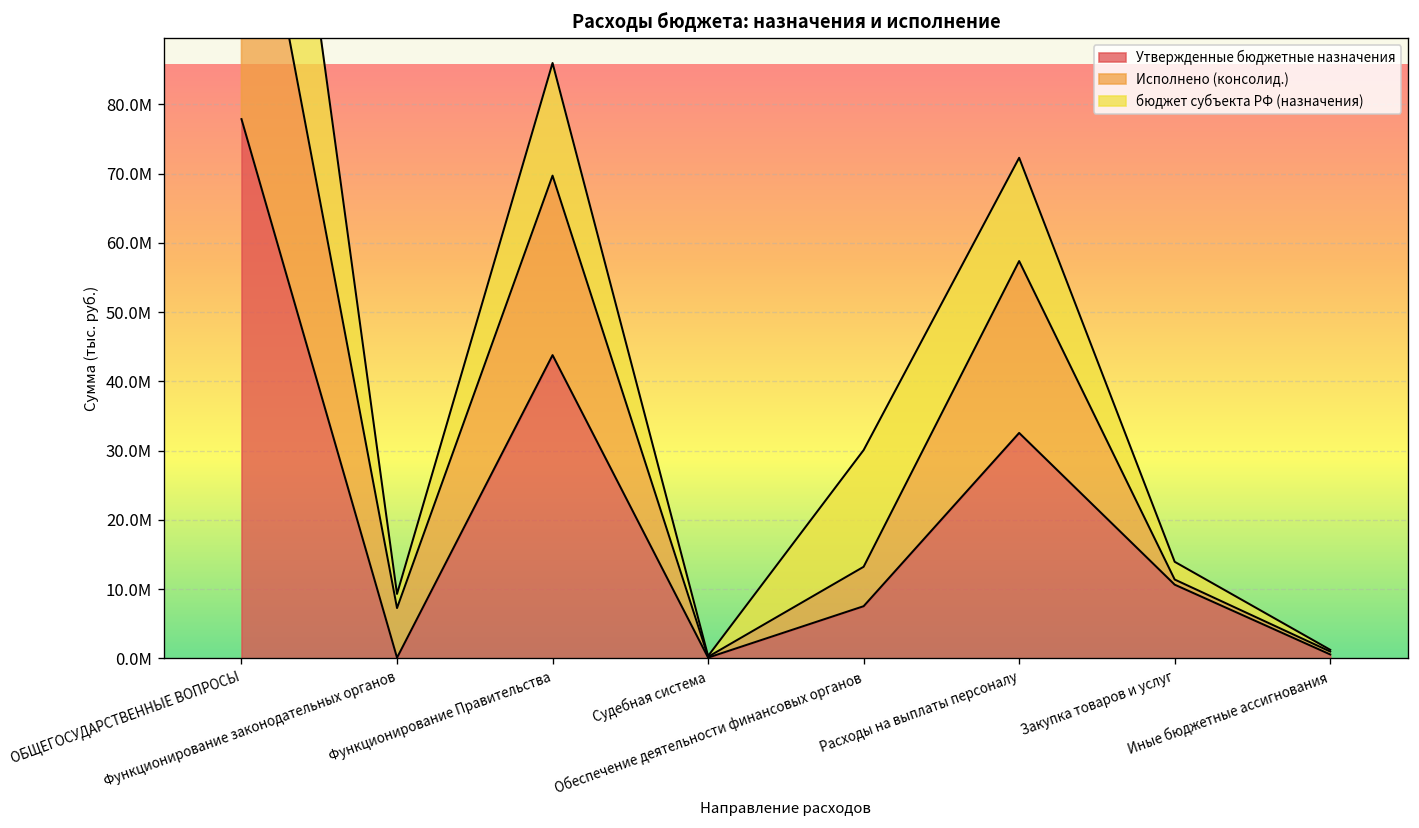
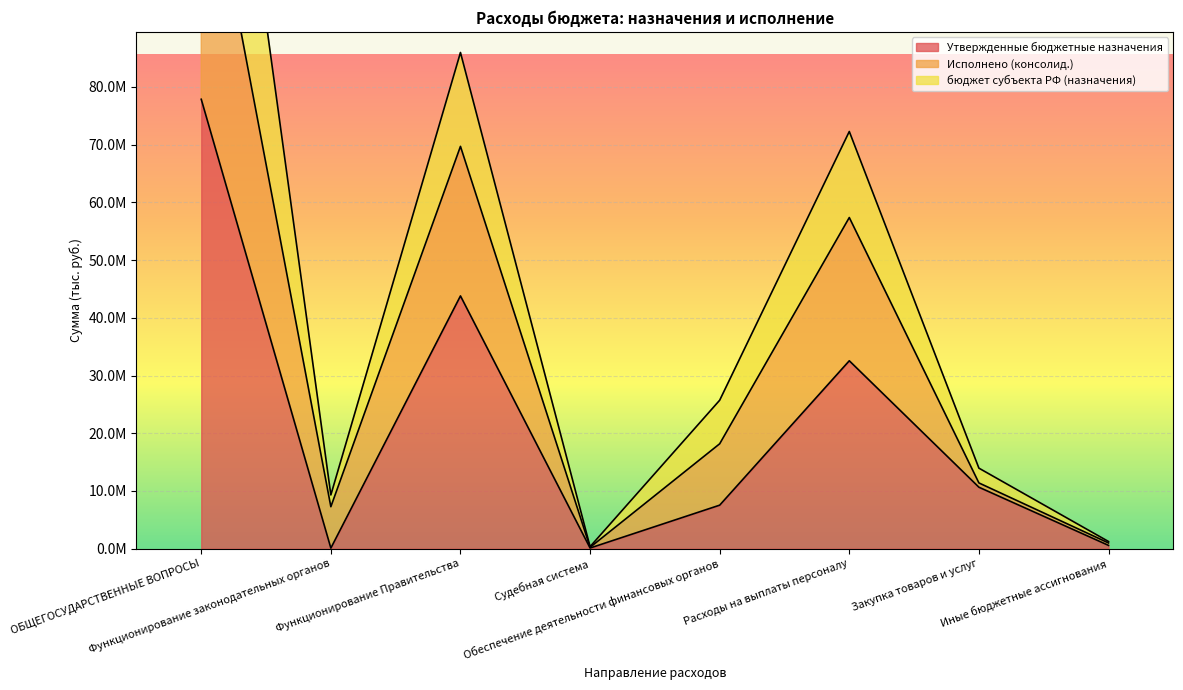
Исполнено (консолид.), Обеспечение деятельности финансовых органов: 6000000 -> 11000000
бюджет субъекта РФ (назначения), Обеспечение деятельности финансовых органов: 17000000 -> 8000000
